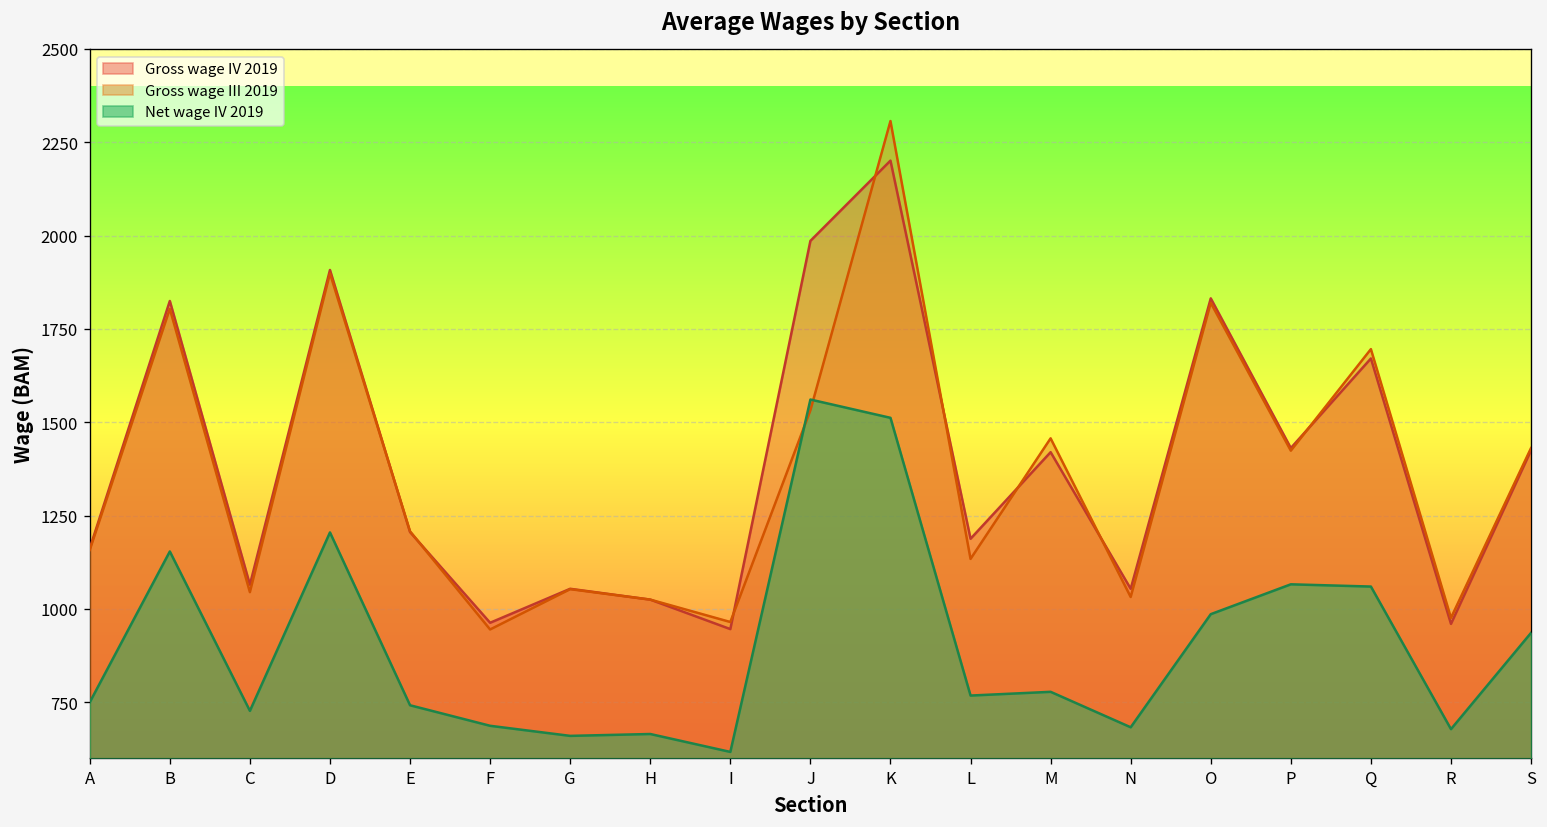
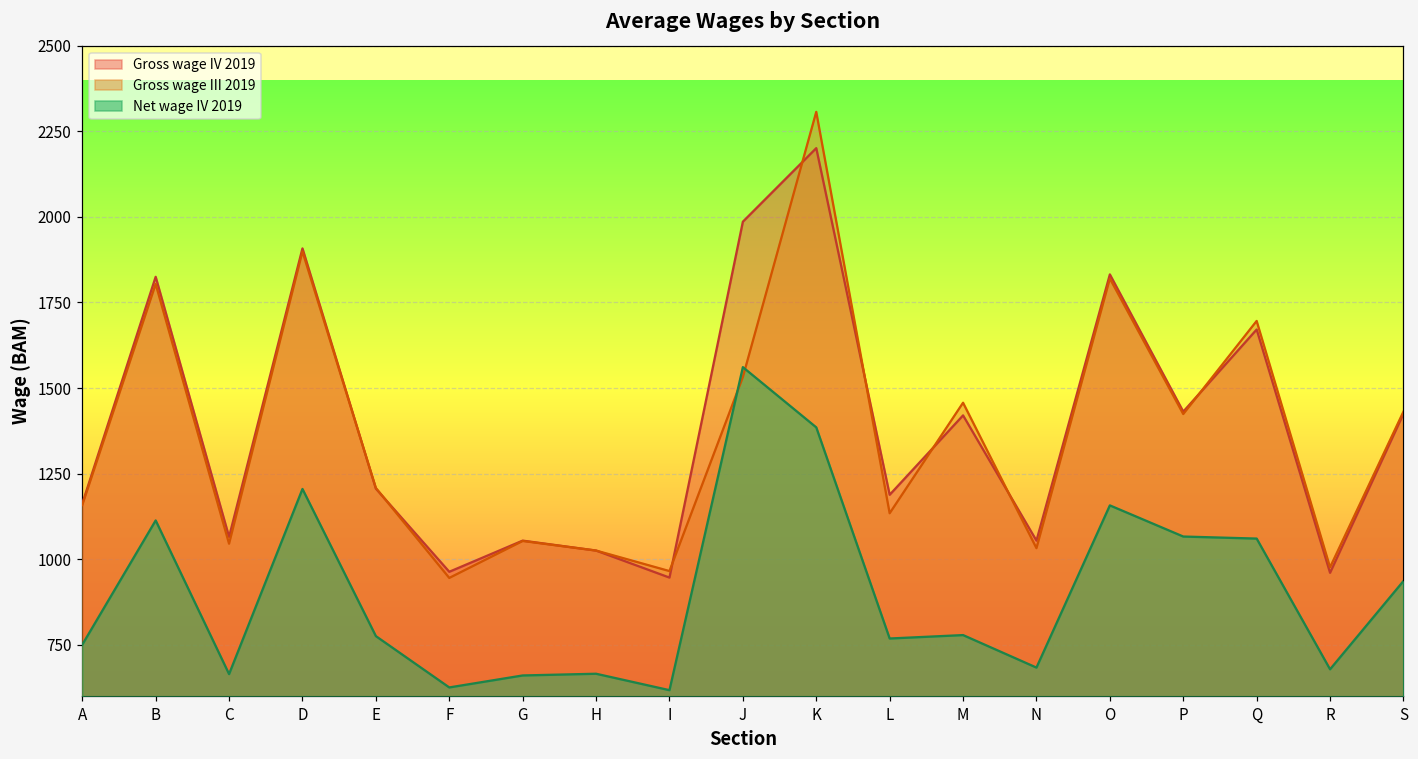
Net wage IV 2019, B: 1150 -> 1110
Net wage IV 2019, C: 730 -> 660
Net wage IV 2019, E: 740 -> 780
Net wage IV 2019, F: 690 -> 630
Net wage IV 2019, K: 1510 -> 1390
Net wage IV 2019, O: 990 -> 1160
